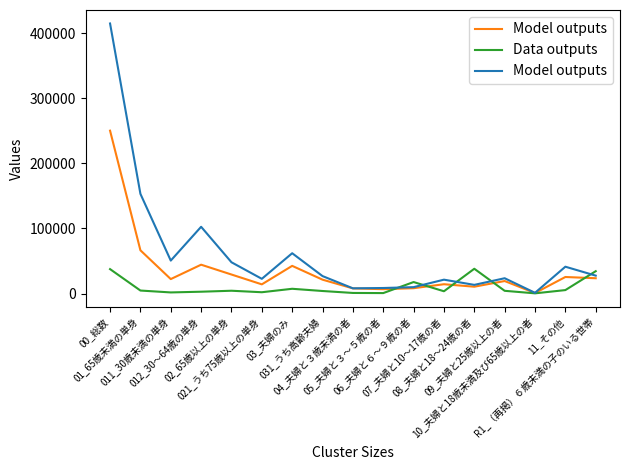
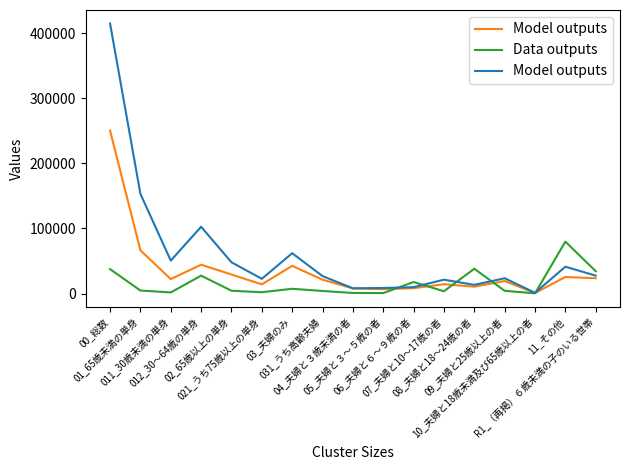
Data outputs, 012_30～64歳の単身: 0 -> 30000
Data outputs, 11_その他: 10000 -> 80000
